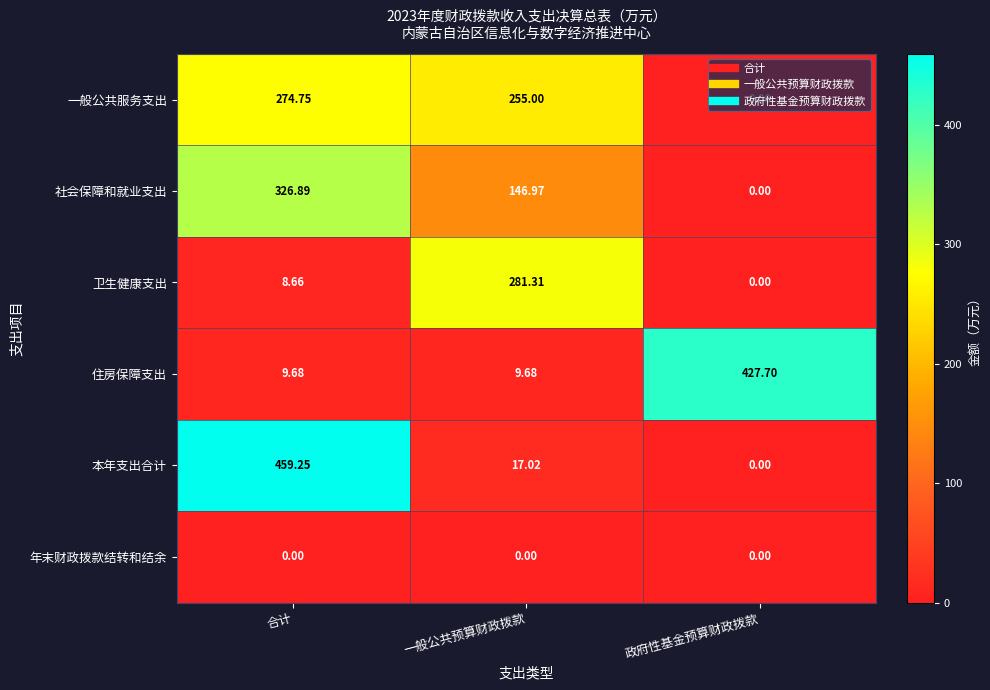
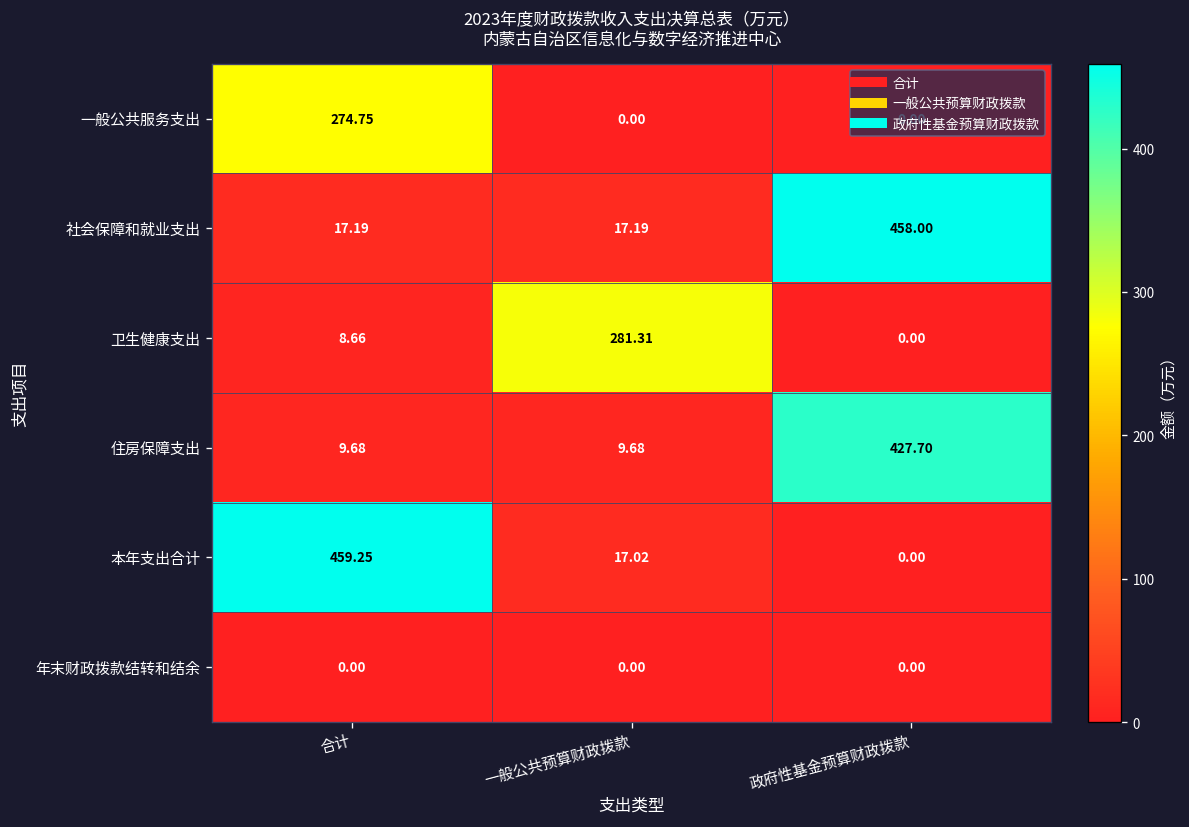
一般公共服务支出, 一般公共预算财政拨款: 255.00 -> 0.00
社会保障和就业支出, 合计: 326.89 -> 17.19
社会保障和就业支出, 一般公共预算财政拨款: 146.97 -> 17.19
社会保障和就业支出, 政府性基金预算财政拨款: 0.00 -> 458.00
